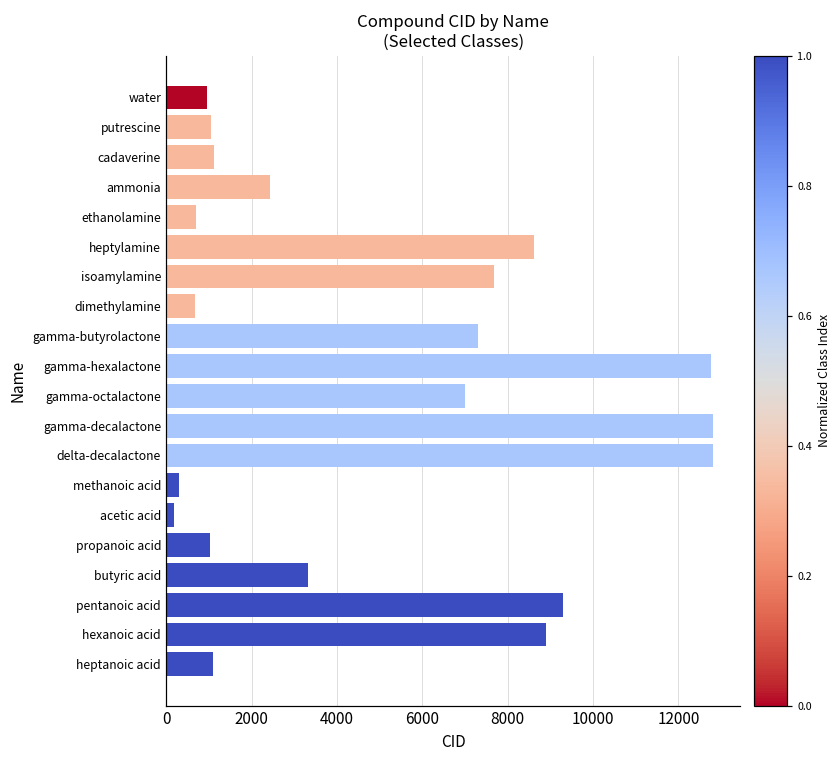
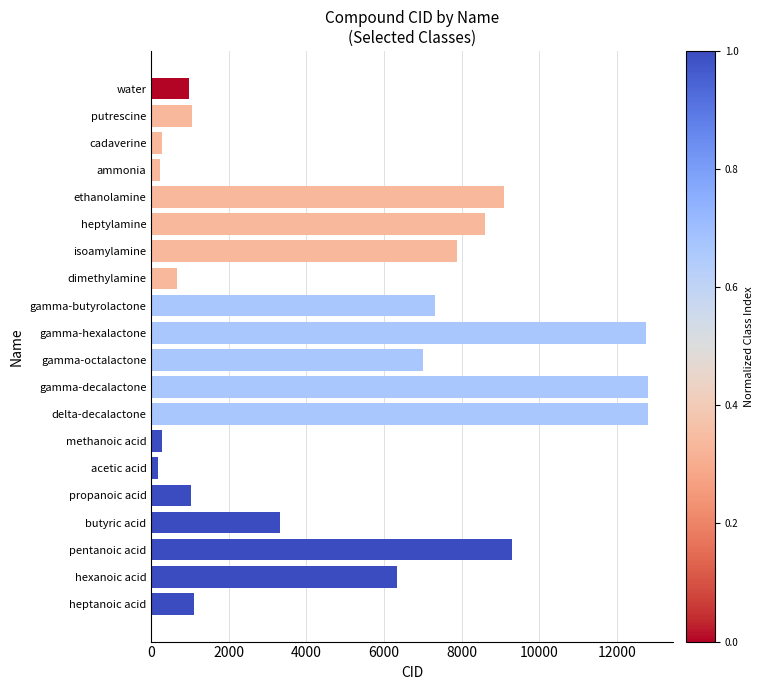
cadaverine: 1100 -> 300
ammonia: 2400 -> 200
ethanolamine: 700 -> 9100
isoamylamine: 7700 -> 7900
hexanoic acid: 8900 -> 6300
